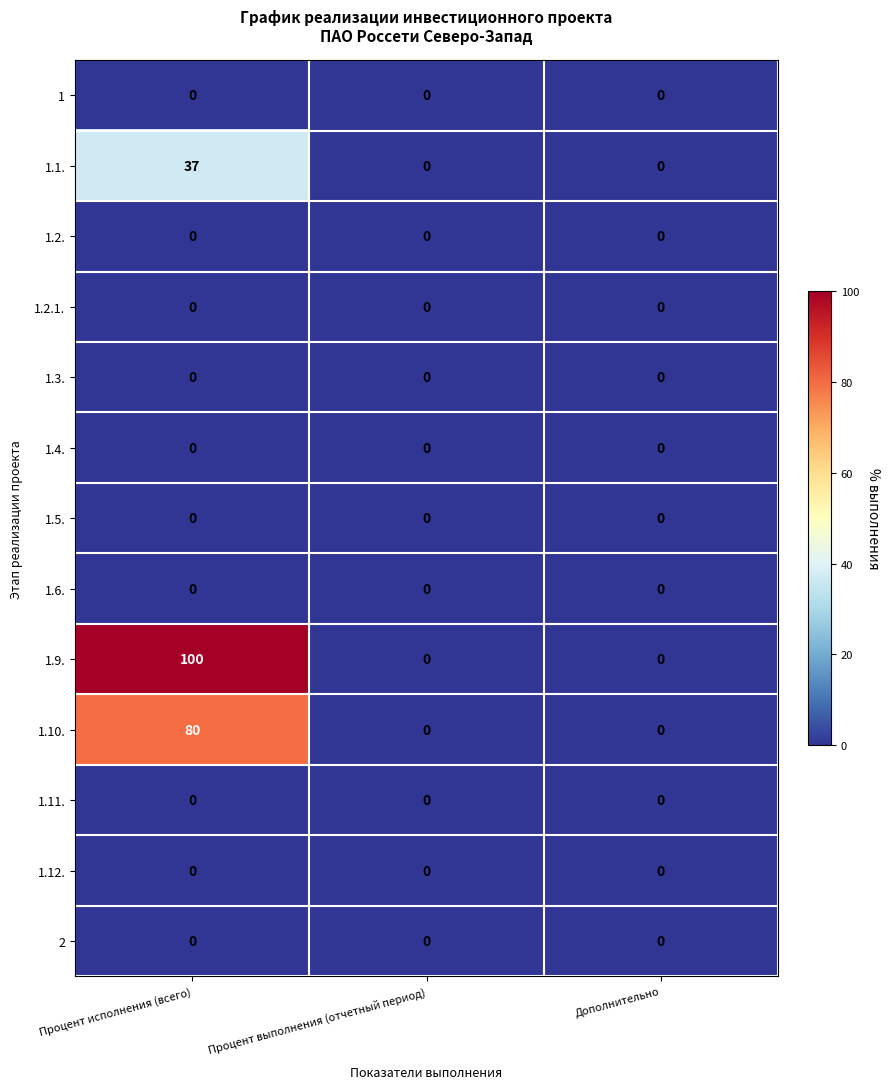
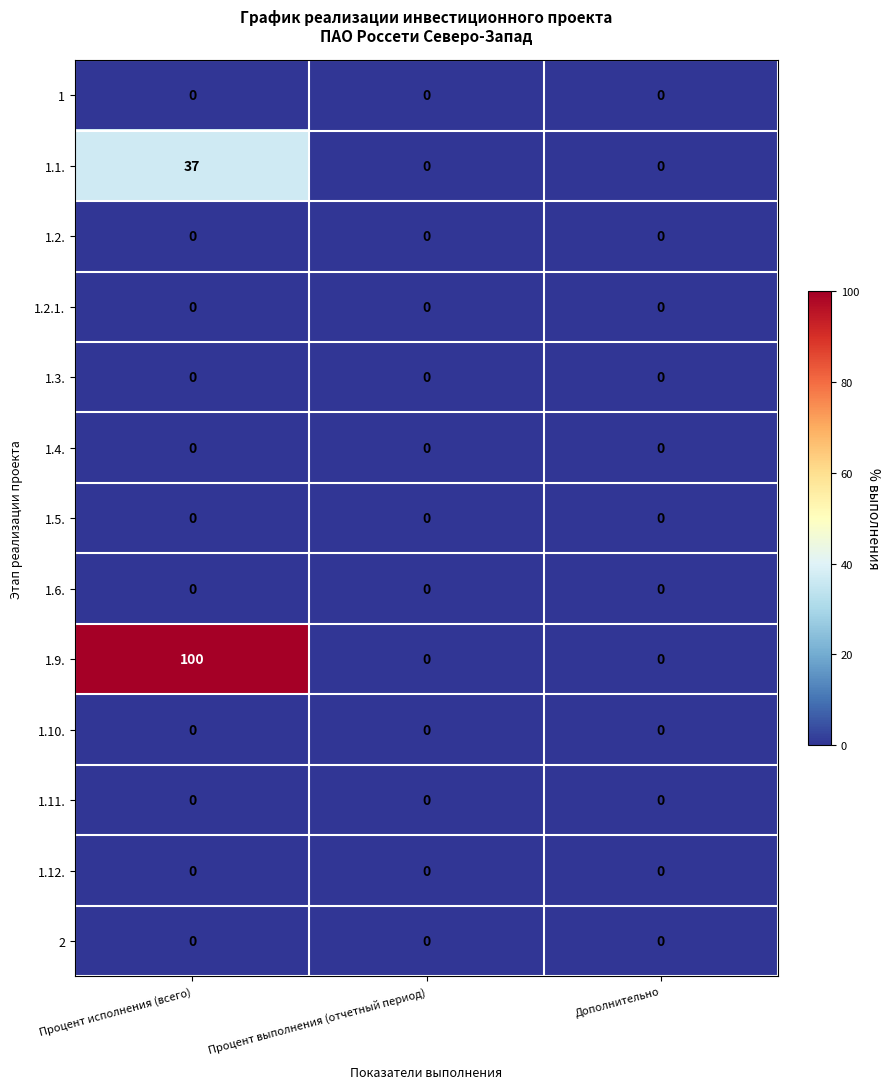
1.10., Процент исполнения (всего): 80 -> 0
